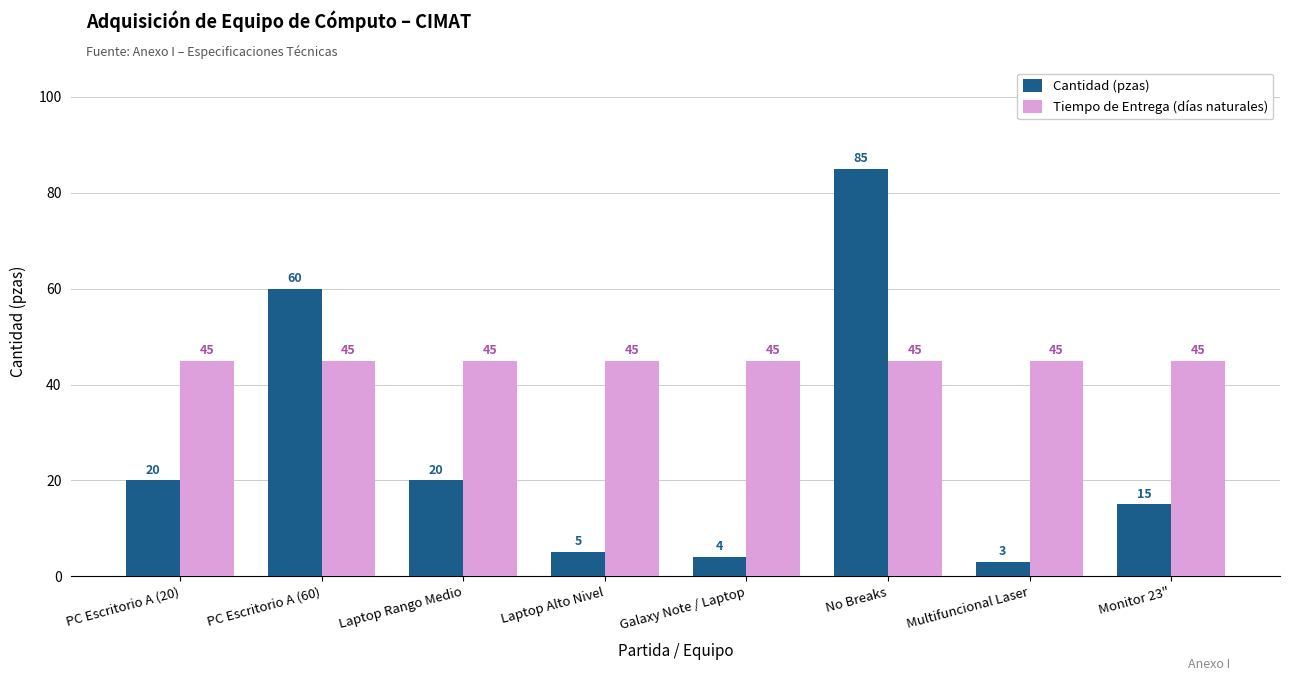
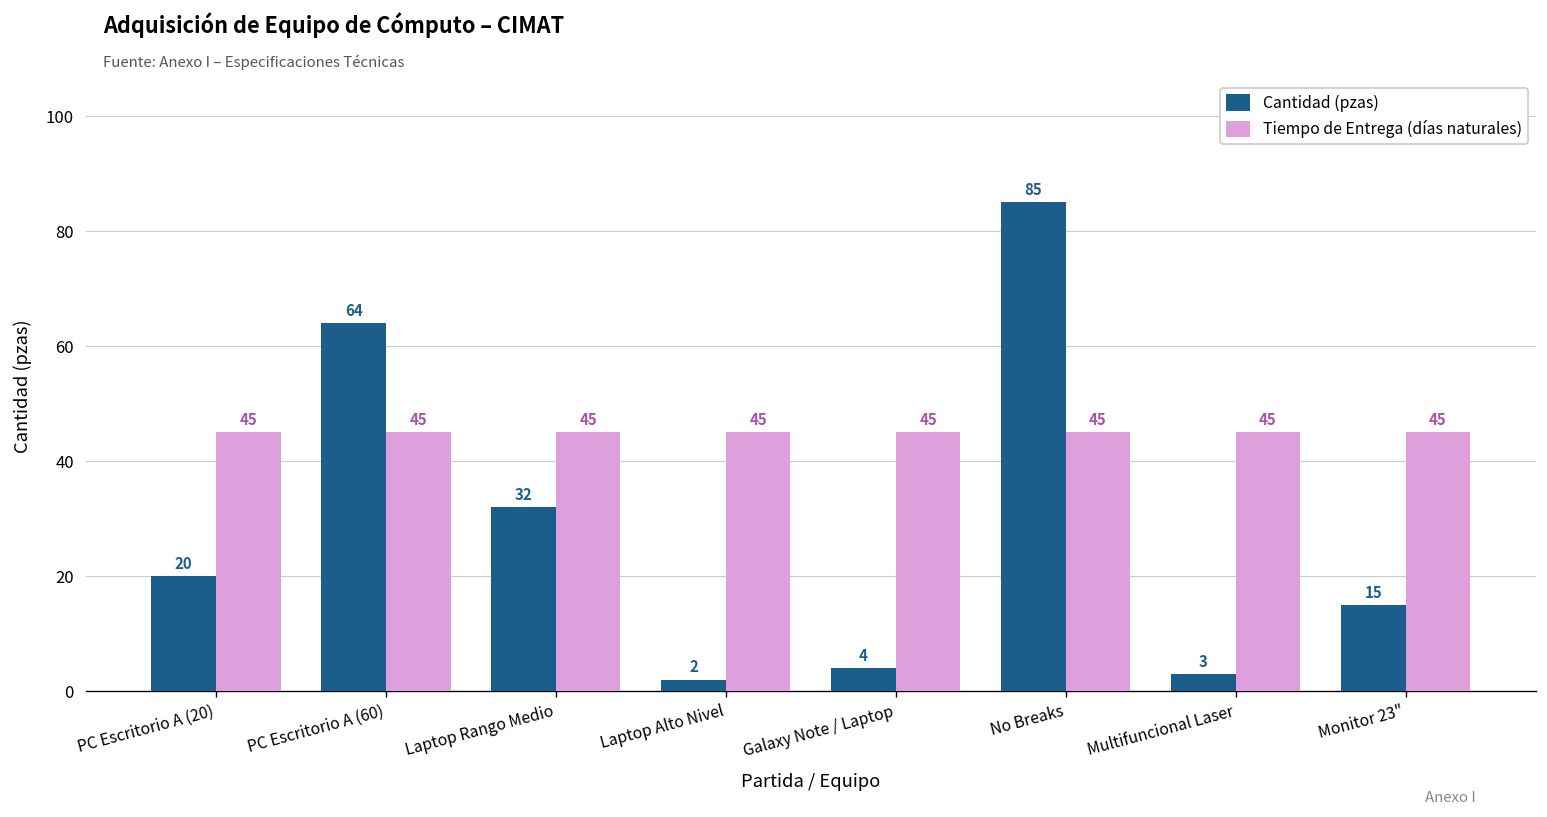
Cantidad (pzas), PC Escritorio A (60): 60 -> 64
Cantidad (pzas), Laptop Rango Medio: 20 -> 32
Cantidad (pzas), Laptop Alto Nivel: 5 -> 2
